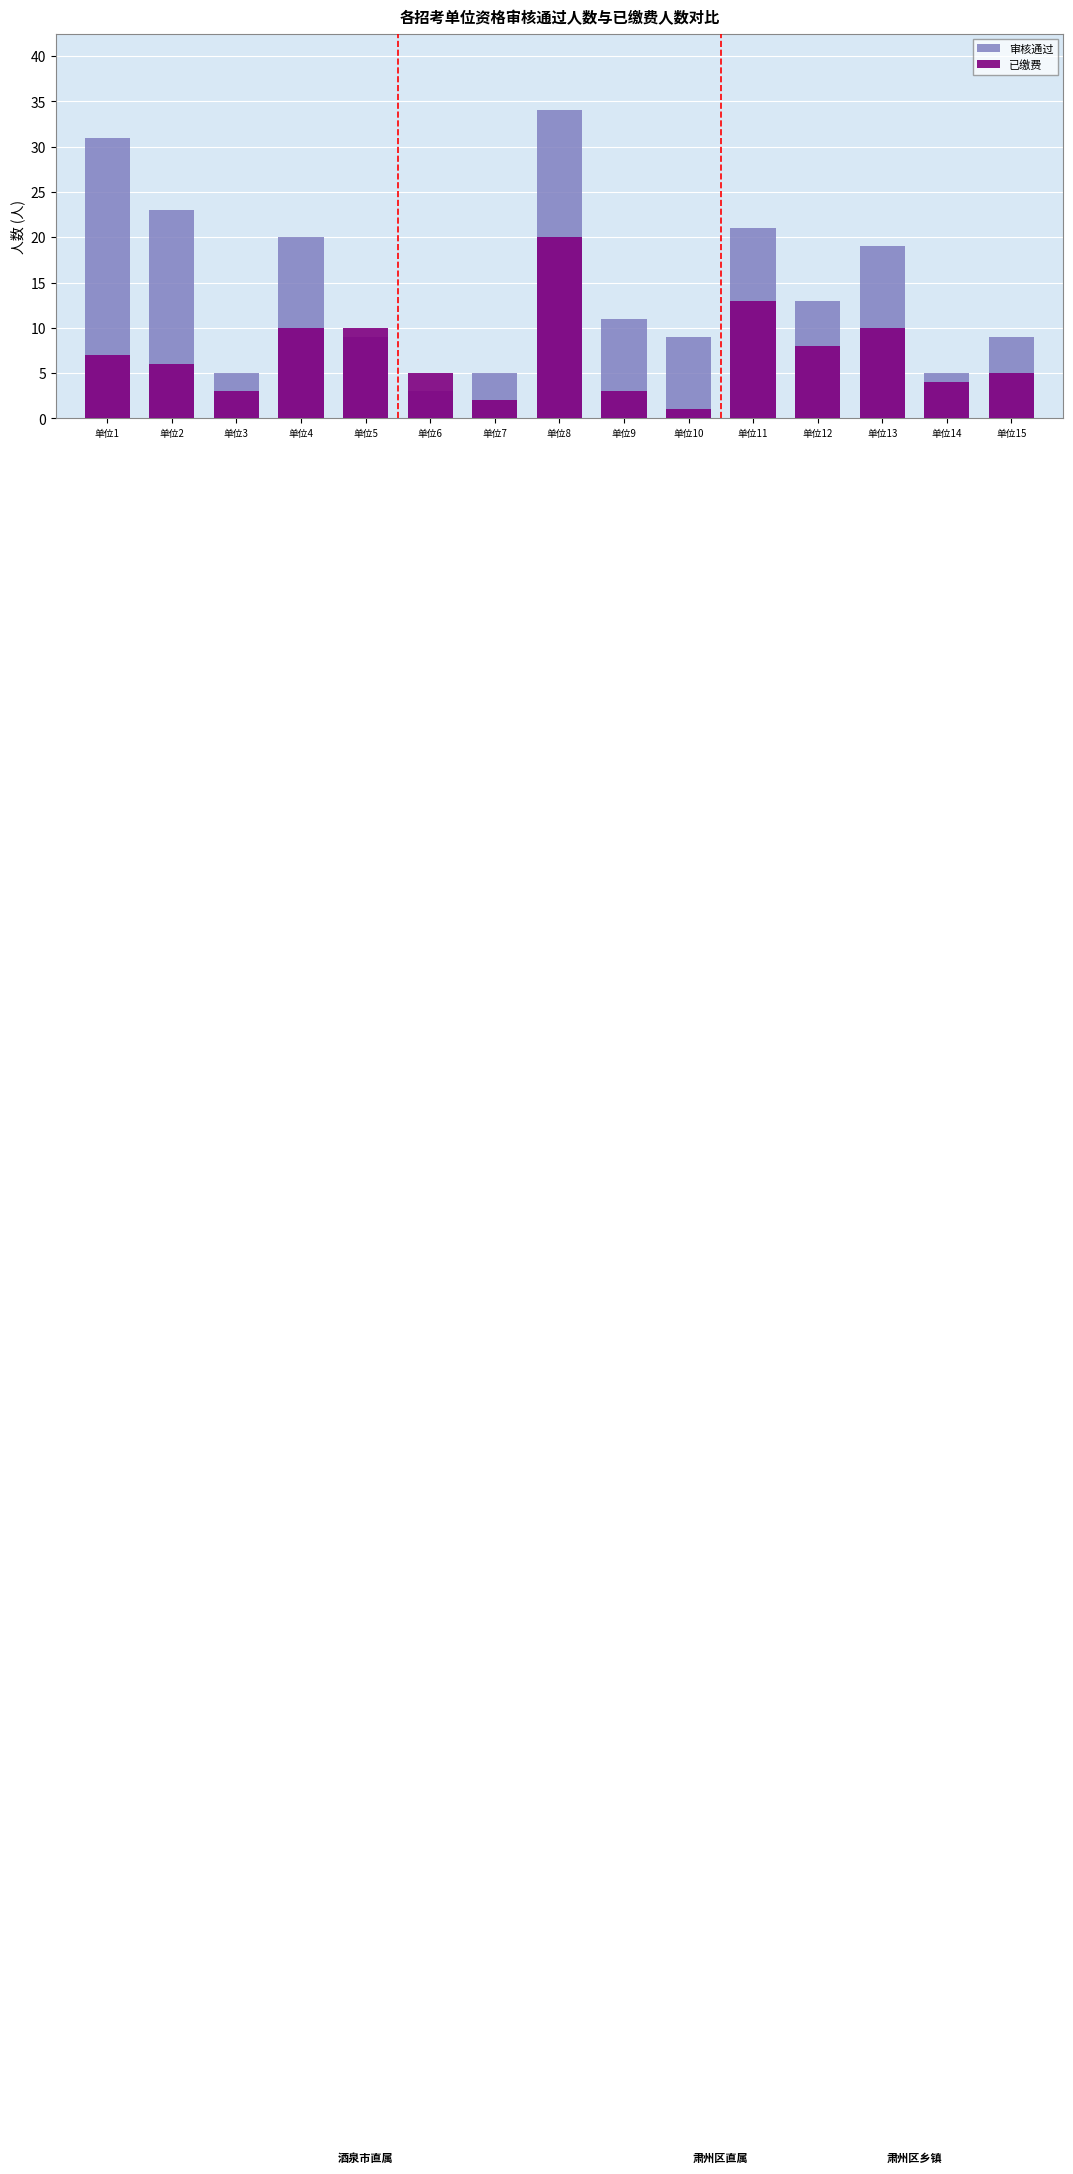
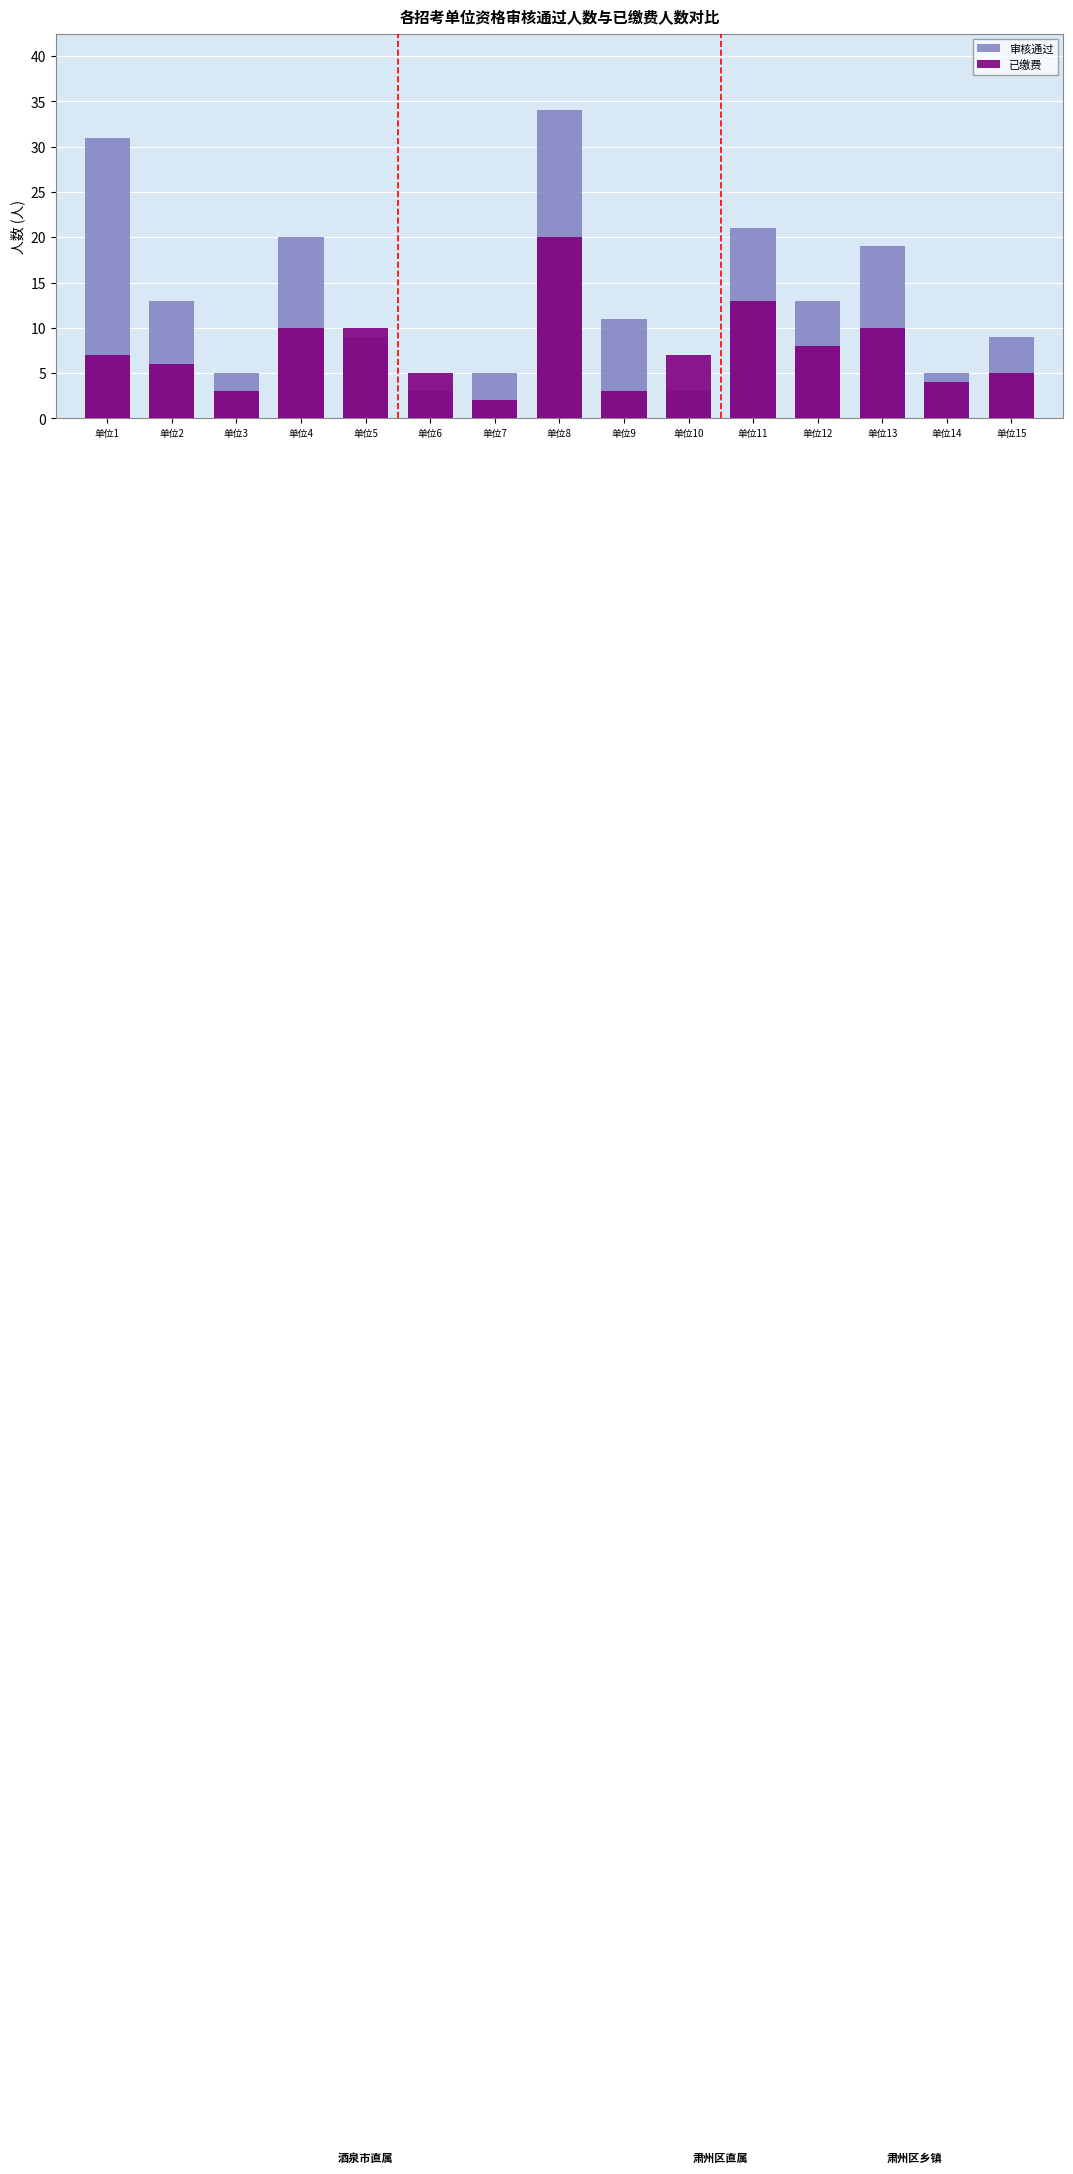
审核通过, 单位2: 23 -> 13
审核通过, 单位10: 9 -> 3
已缴费, 单位10: 1 -> 7
